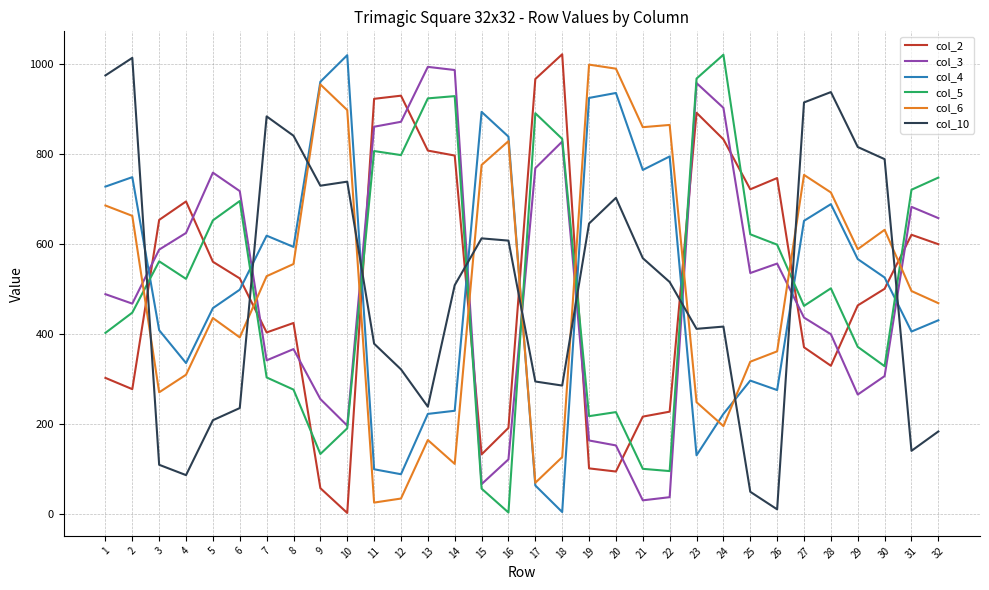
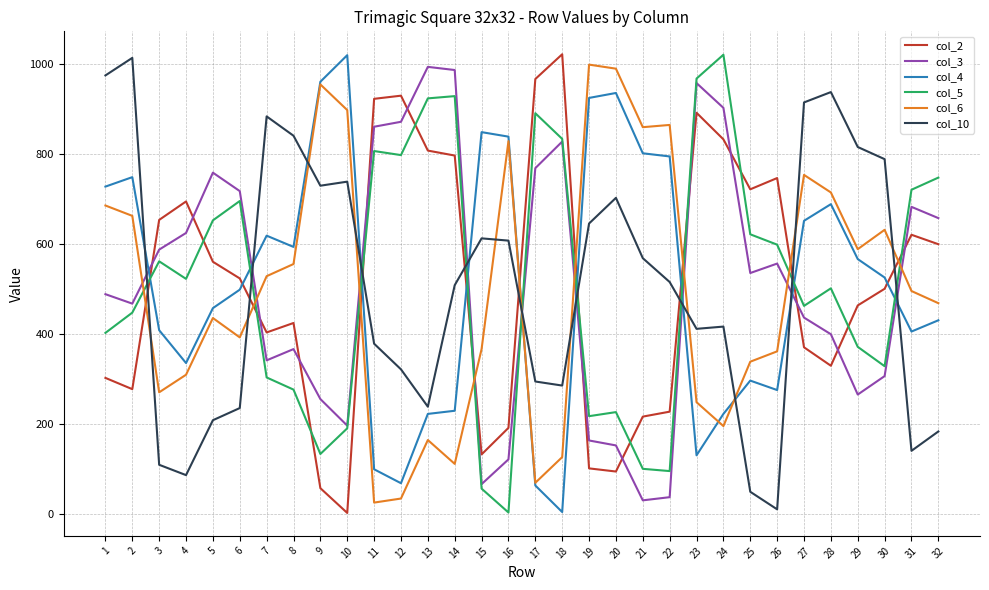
col_4, 12: 90 -> 70
col_4, 15: 890 -> 850
col_6, 15: 780 -> 370
col_4, 21: 770 -> 800
